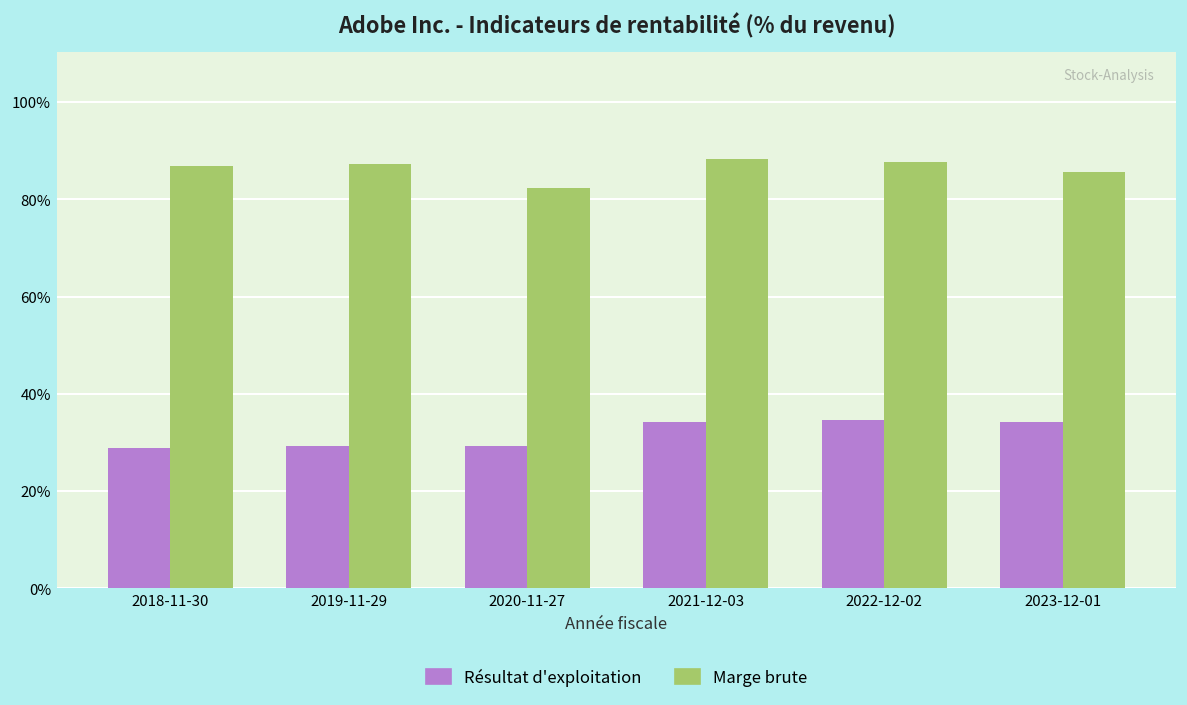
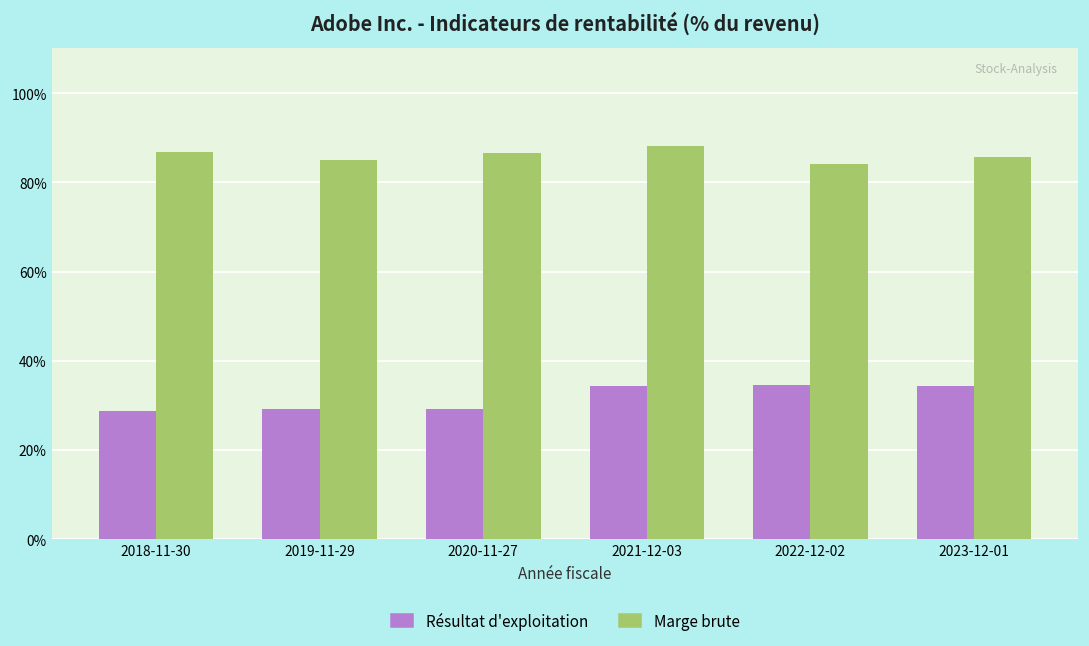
Marge brute, 2019-11-29: 87% -> 85%
Marge brute, 2020-11-27: 82% -> 87%
Marge brute, 2022-12-02: 88% -> 84%
